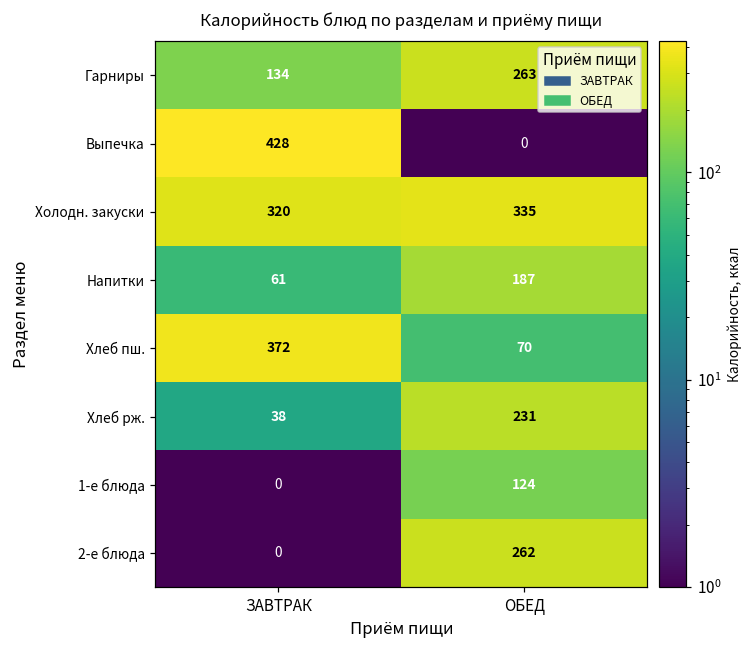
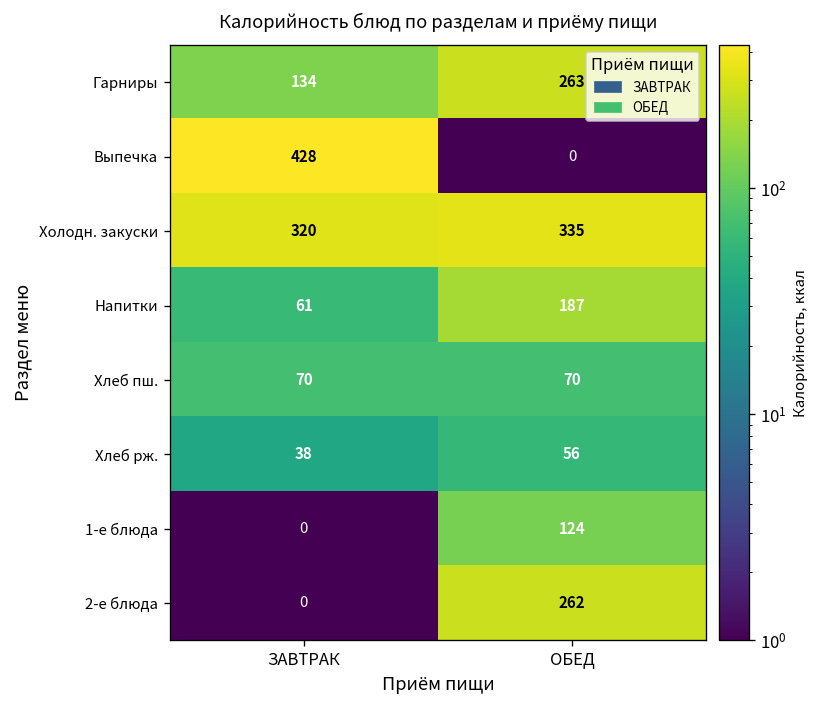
Хлеб пш., ЗАВТРАК: 372 -> 70
Хлеб рж., ОБЕД: 231 -> 56
